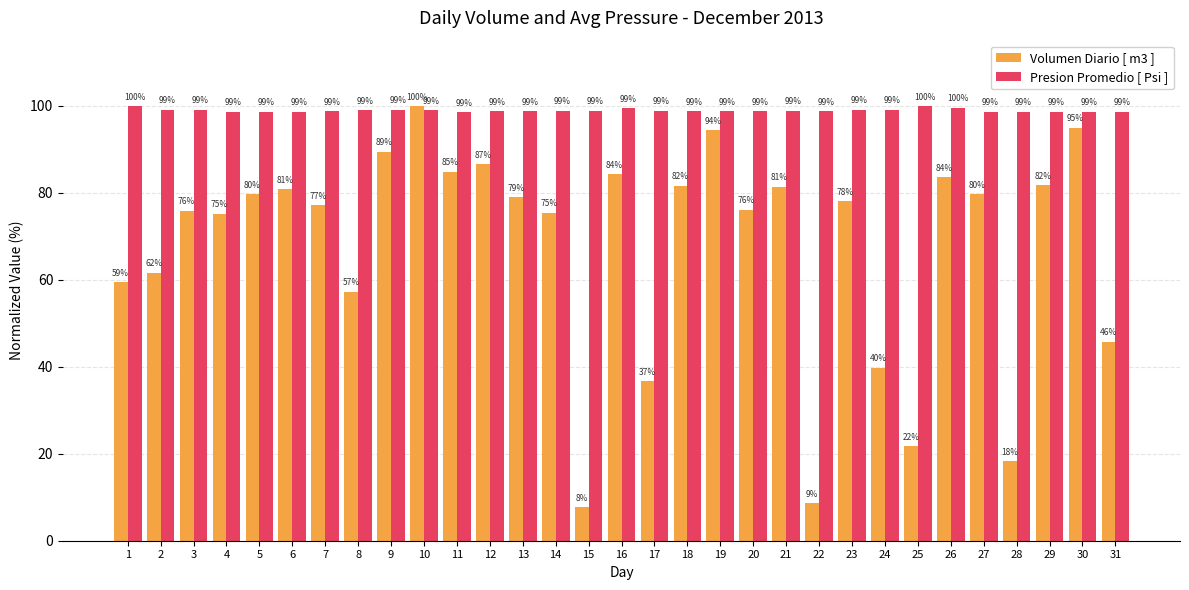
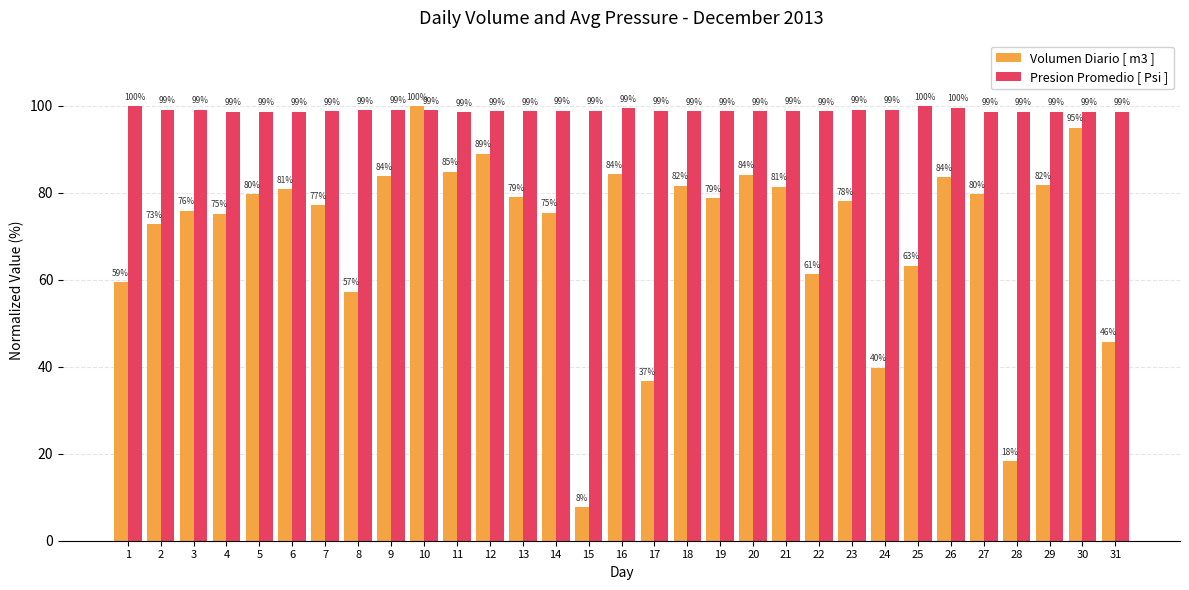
Volumen Diario [ m3 ], 2: 62% -> 73%
Volumen Diario [ m3 ], 9: 89% -> 84%
Volumen Diario [ m3 ], 12: 87% -> 89%
Volumen Diario [ m3 ], 19: 94% -> 79%
Volumen Diario [ m3 ], 20: 76% -> 84%
Volumen Diario [ m3 ], 22: 9% -> 61%
Volumen Diario [ m3 ], 25: 22% -> 63%
